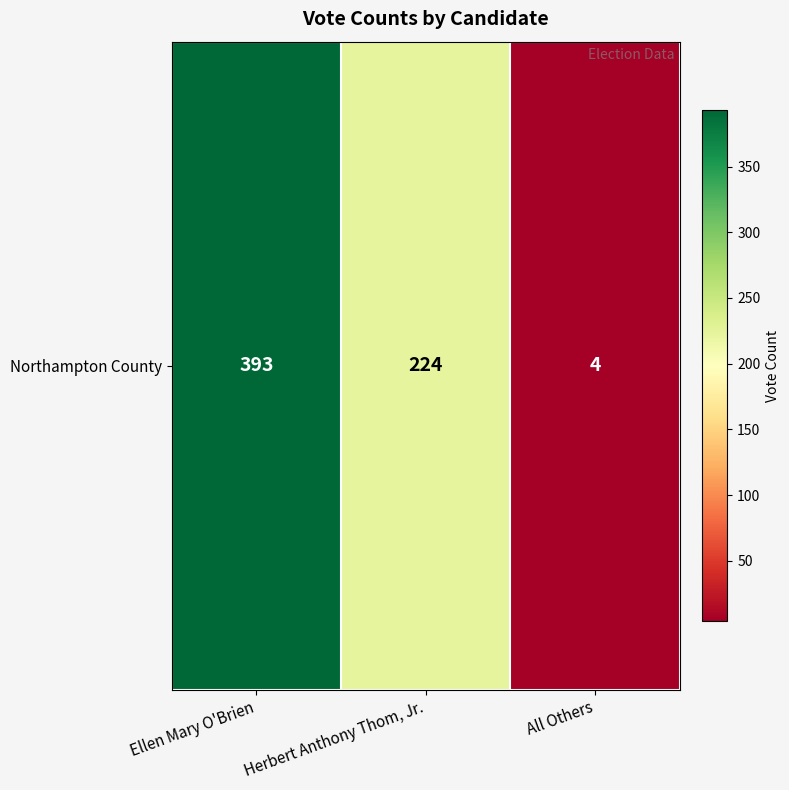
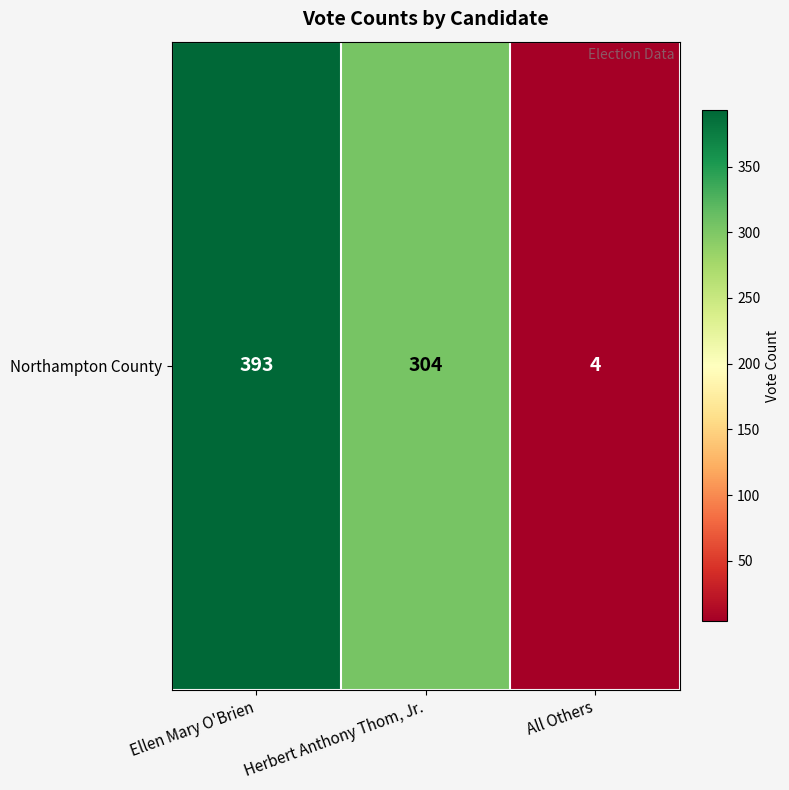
Northampton County, Herbert Anthony Thom, Jr.: 224 -> 304
